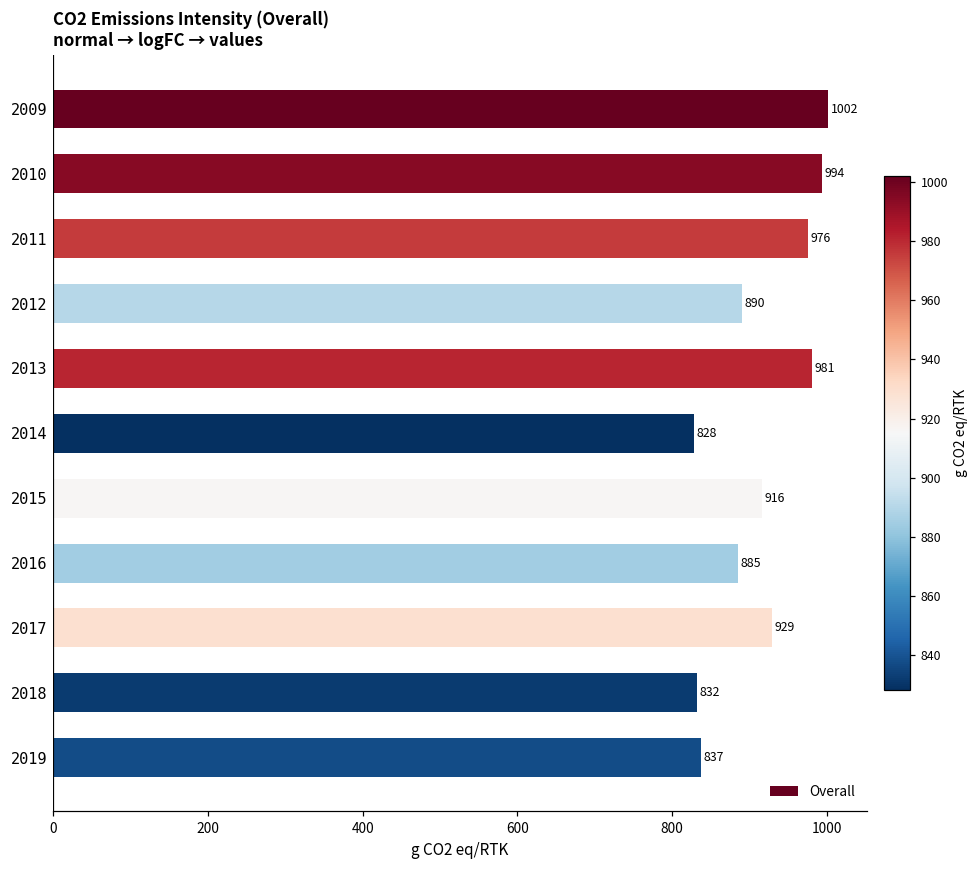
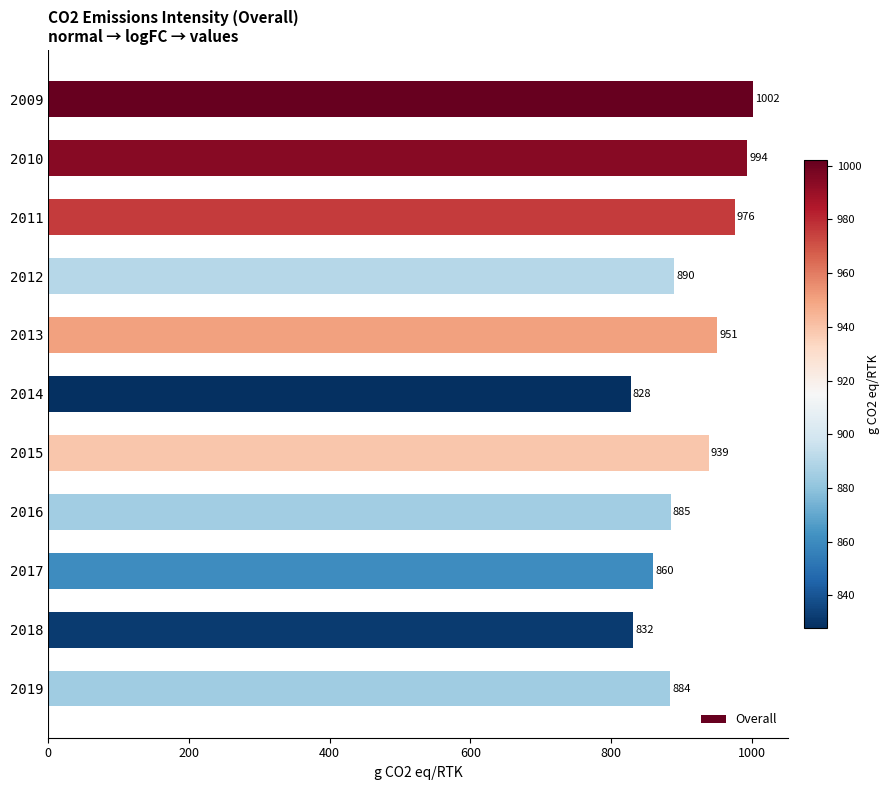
2013: 981 -> 951
2015: 916 -> 939
2017: 929 -> 860
2019: 837 -> 884
